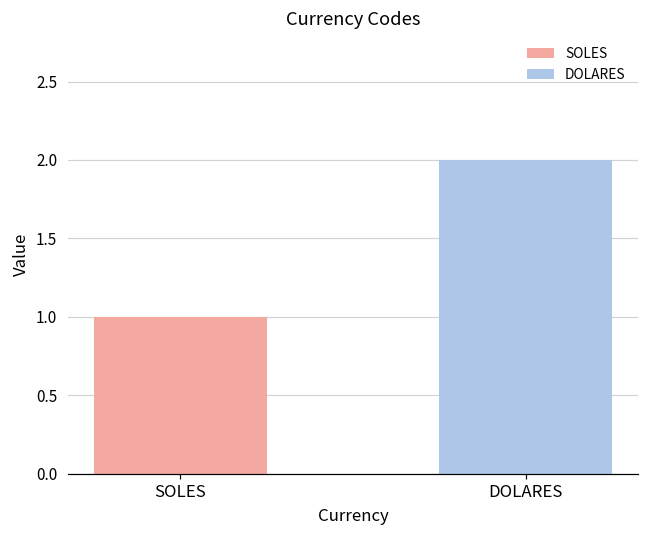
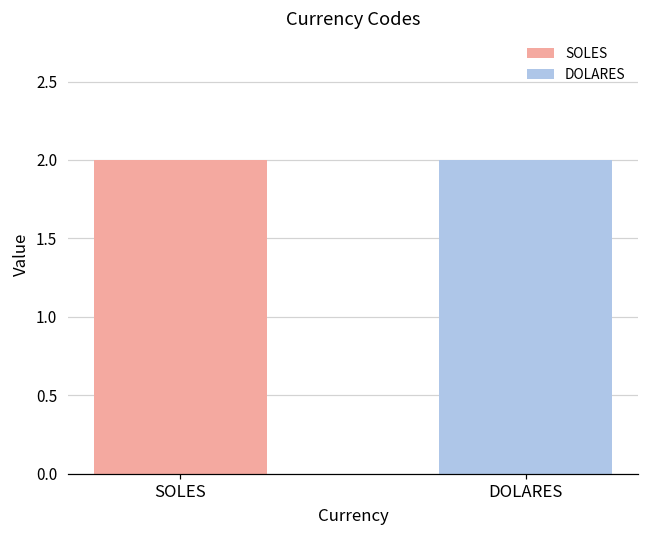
SOLES: 1 -> 2
